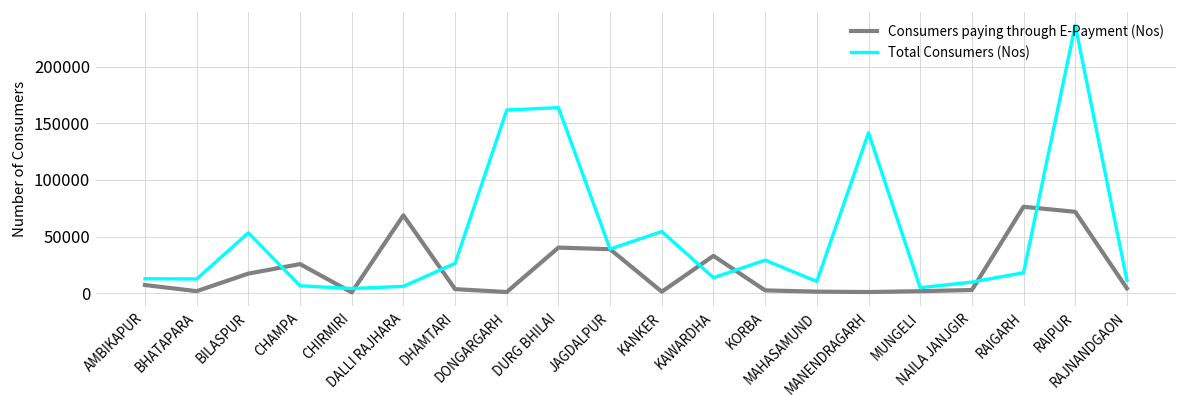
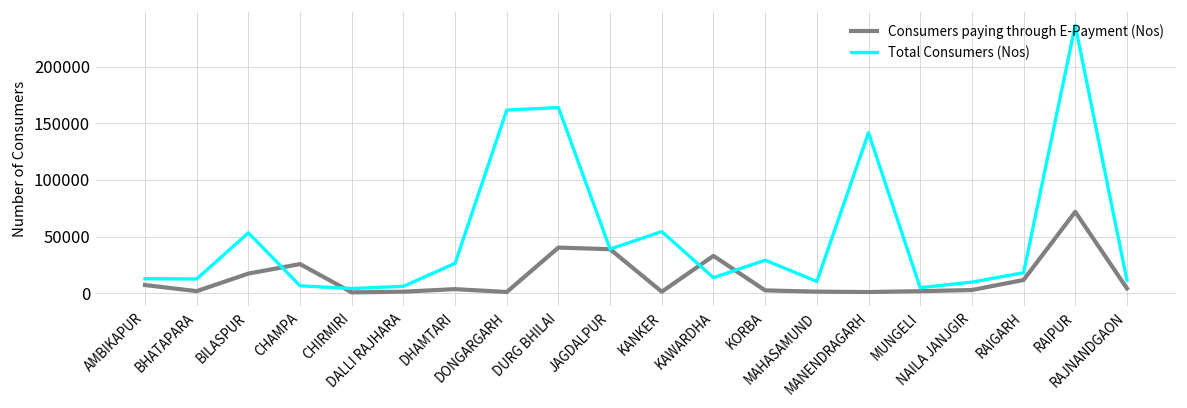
Consumers paying through E-Payment (Nos), DALLI RAJHARA: 70000 -> 0
Consumers paying through E-Payment (Nos), RAIGARH: 80000 -> 10000
